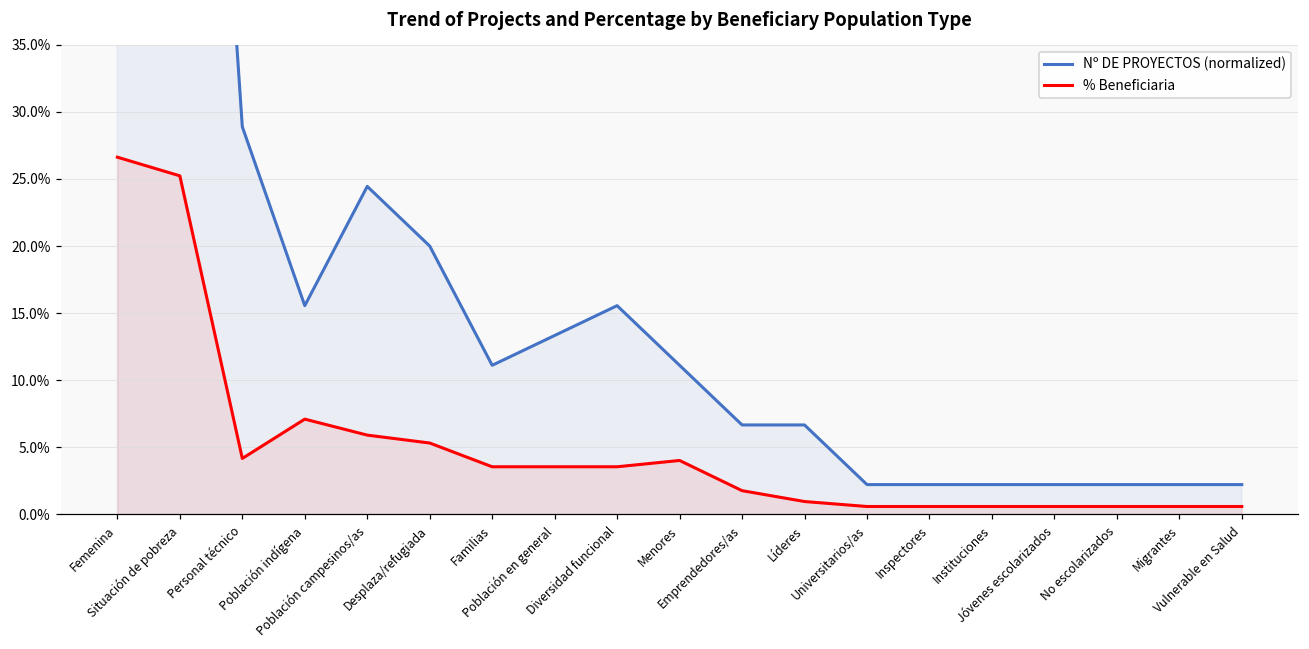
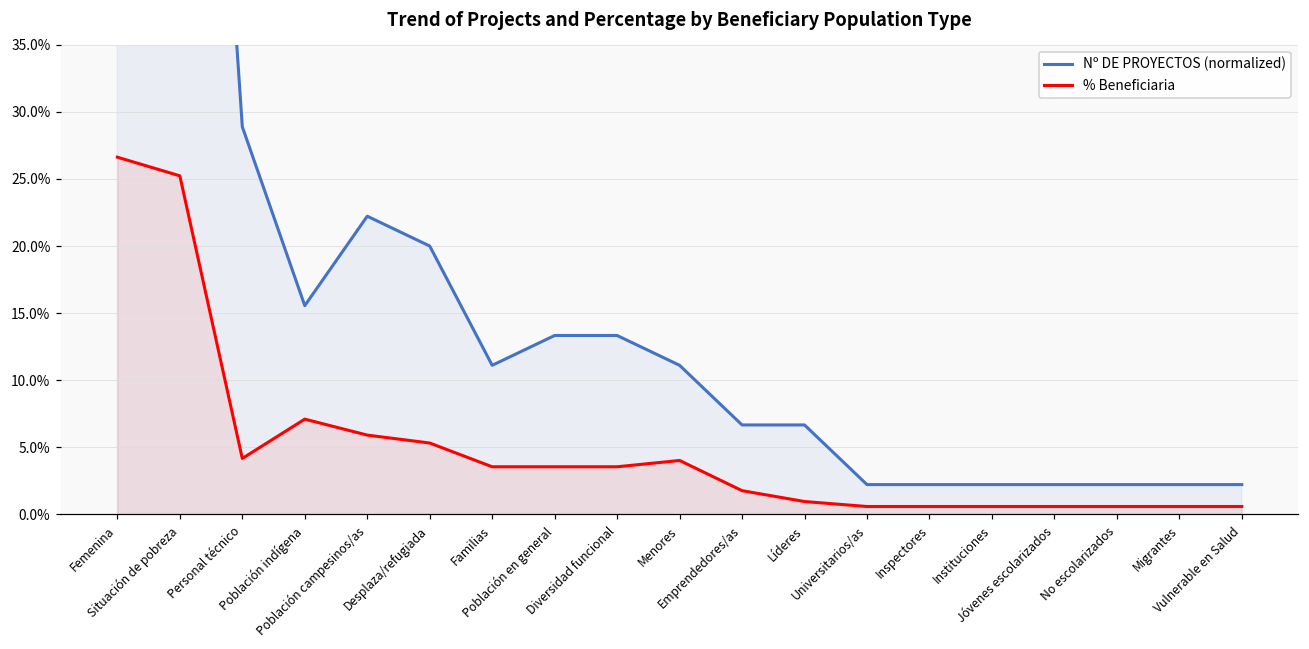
Nº DE PROYECTOS (normalized), Población campesinos/as: 24.4% -> 22.2%
Nº DE PROYECTOS (normalized), Diversidad funcional: 15.6% -> 13.3%
